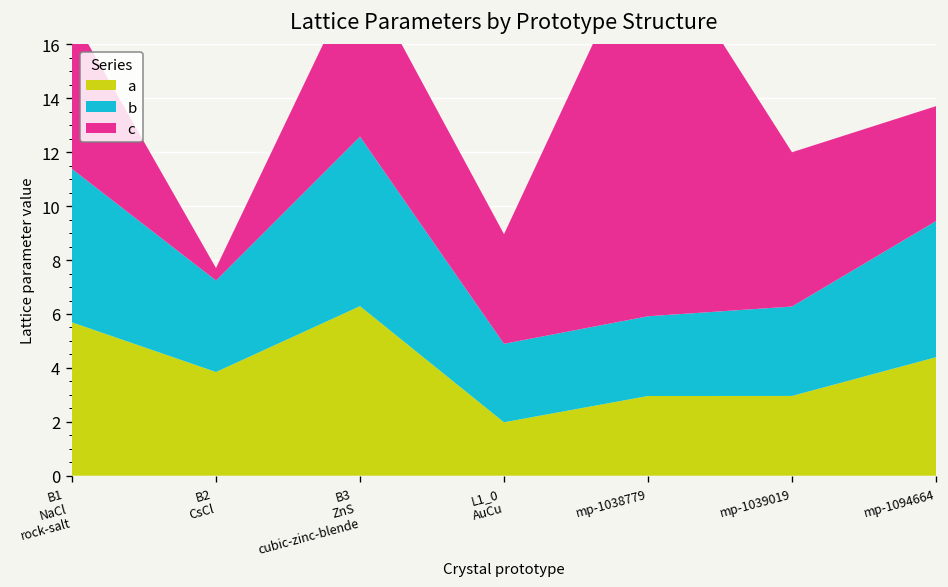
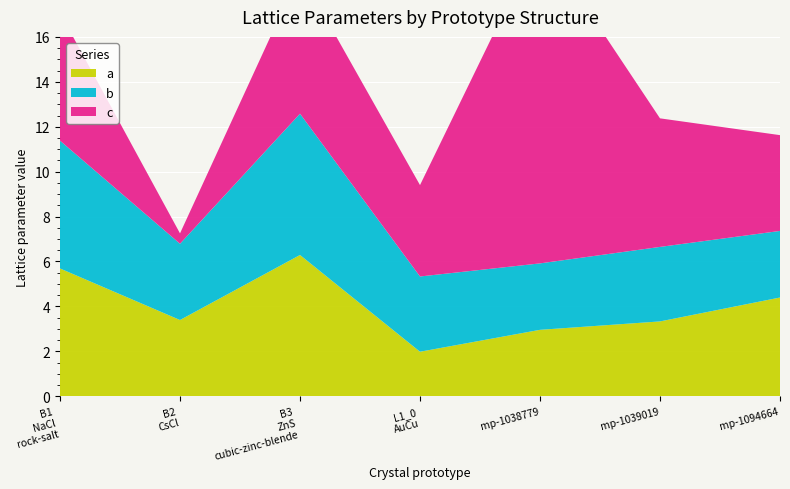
a, B2 CsCl: 3.8 -> 3.4
b, L1_0 AuCu: 2.9 -> 3.4
a, mp-1039019: 3.0 -> 3.3
b, mp-1094664: 5.0 -> 3.0
